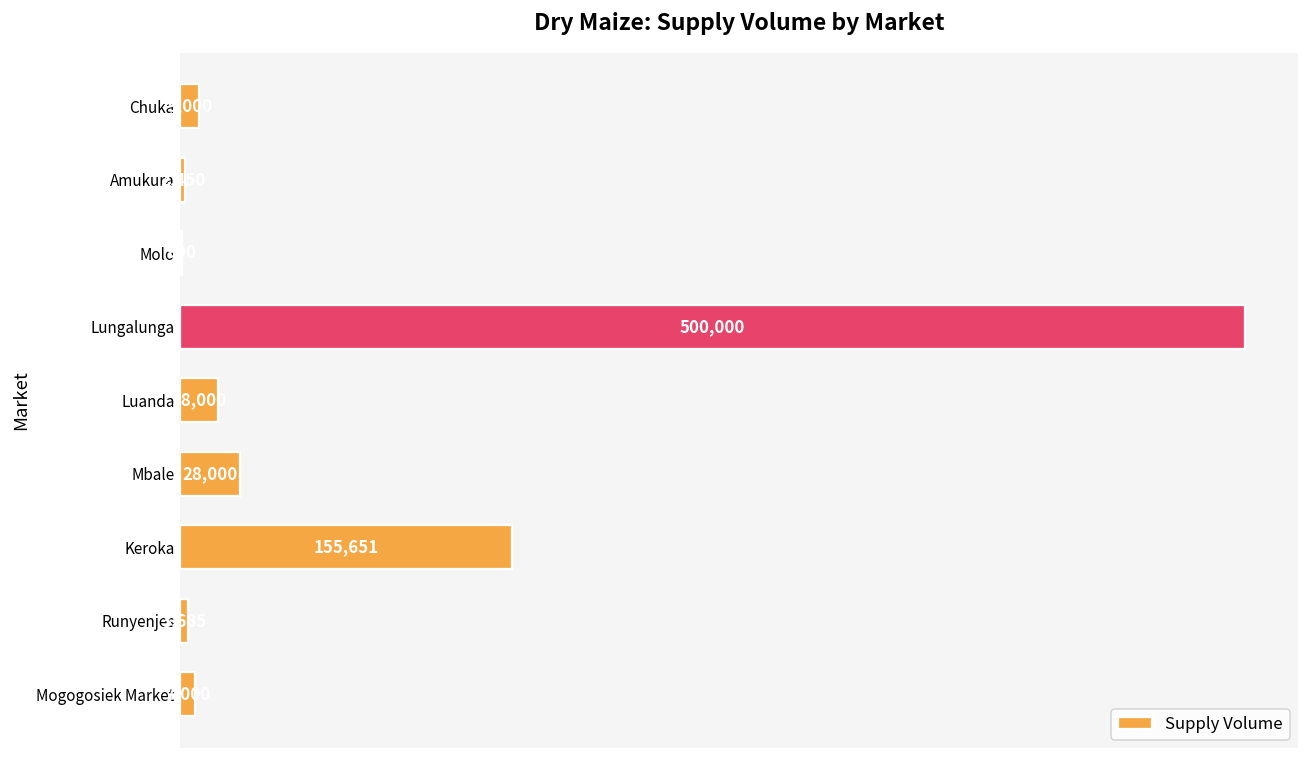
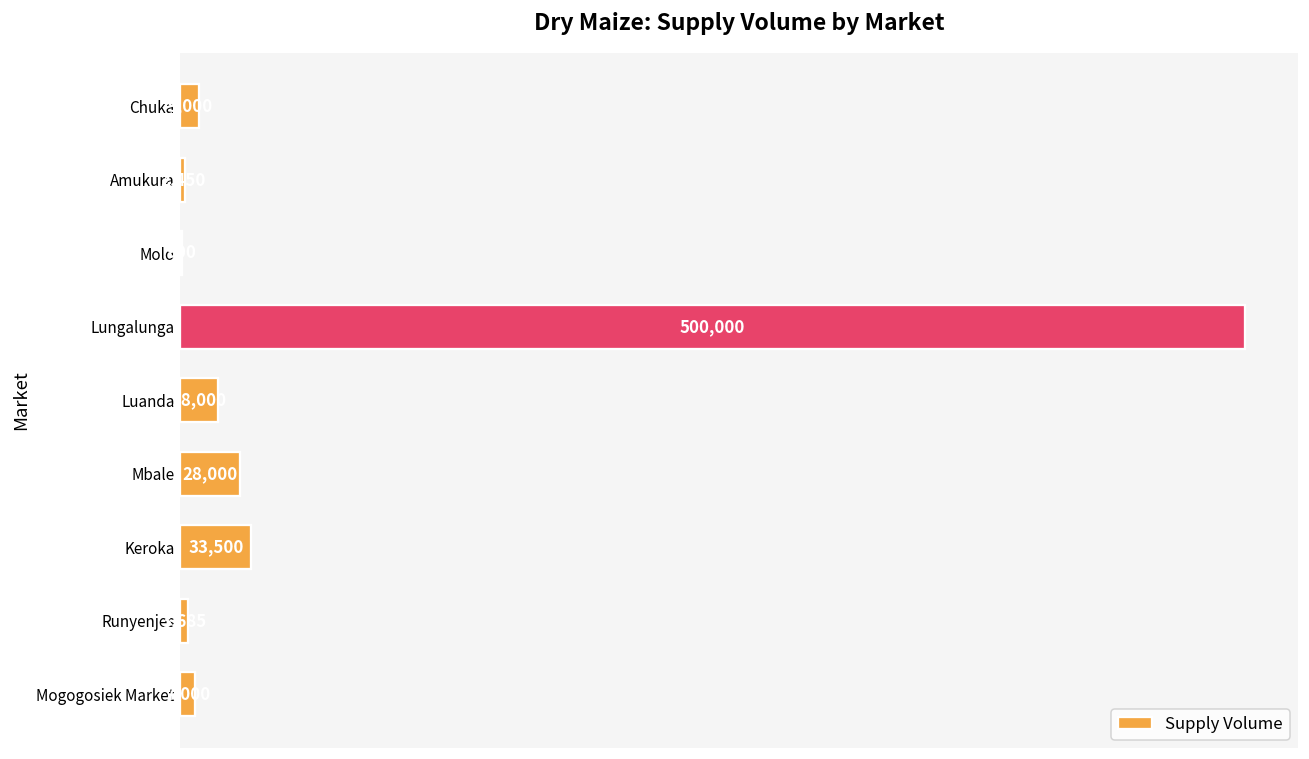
Keroka: 155,651 -> 33,500
